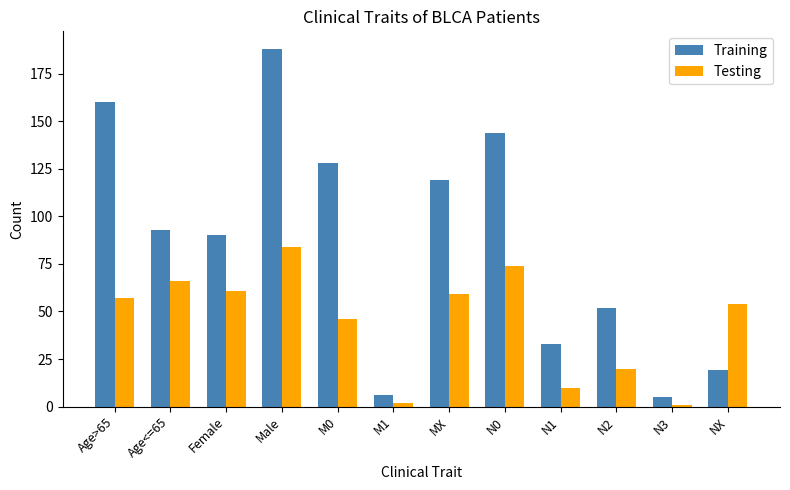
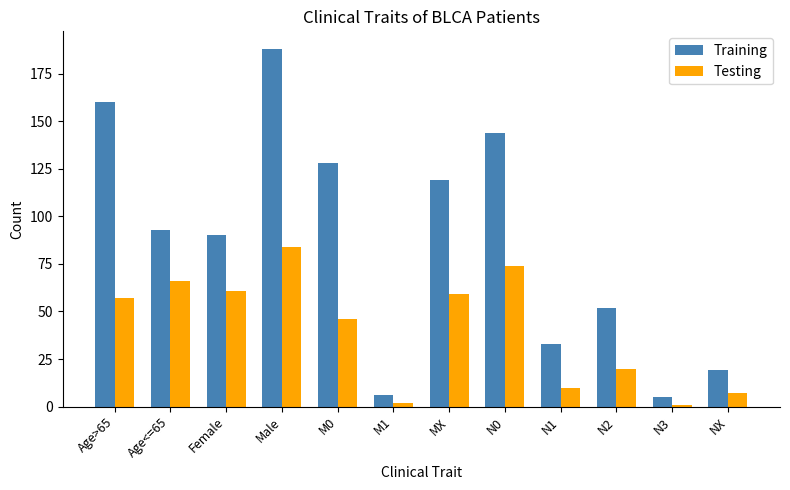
Testing, NX: 54 -> 7
